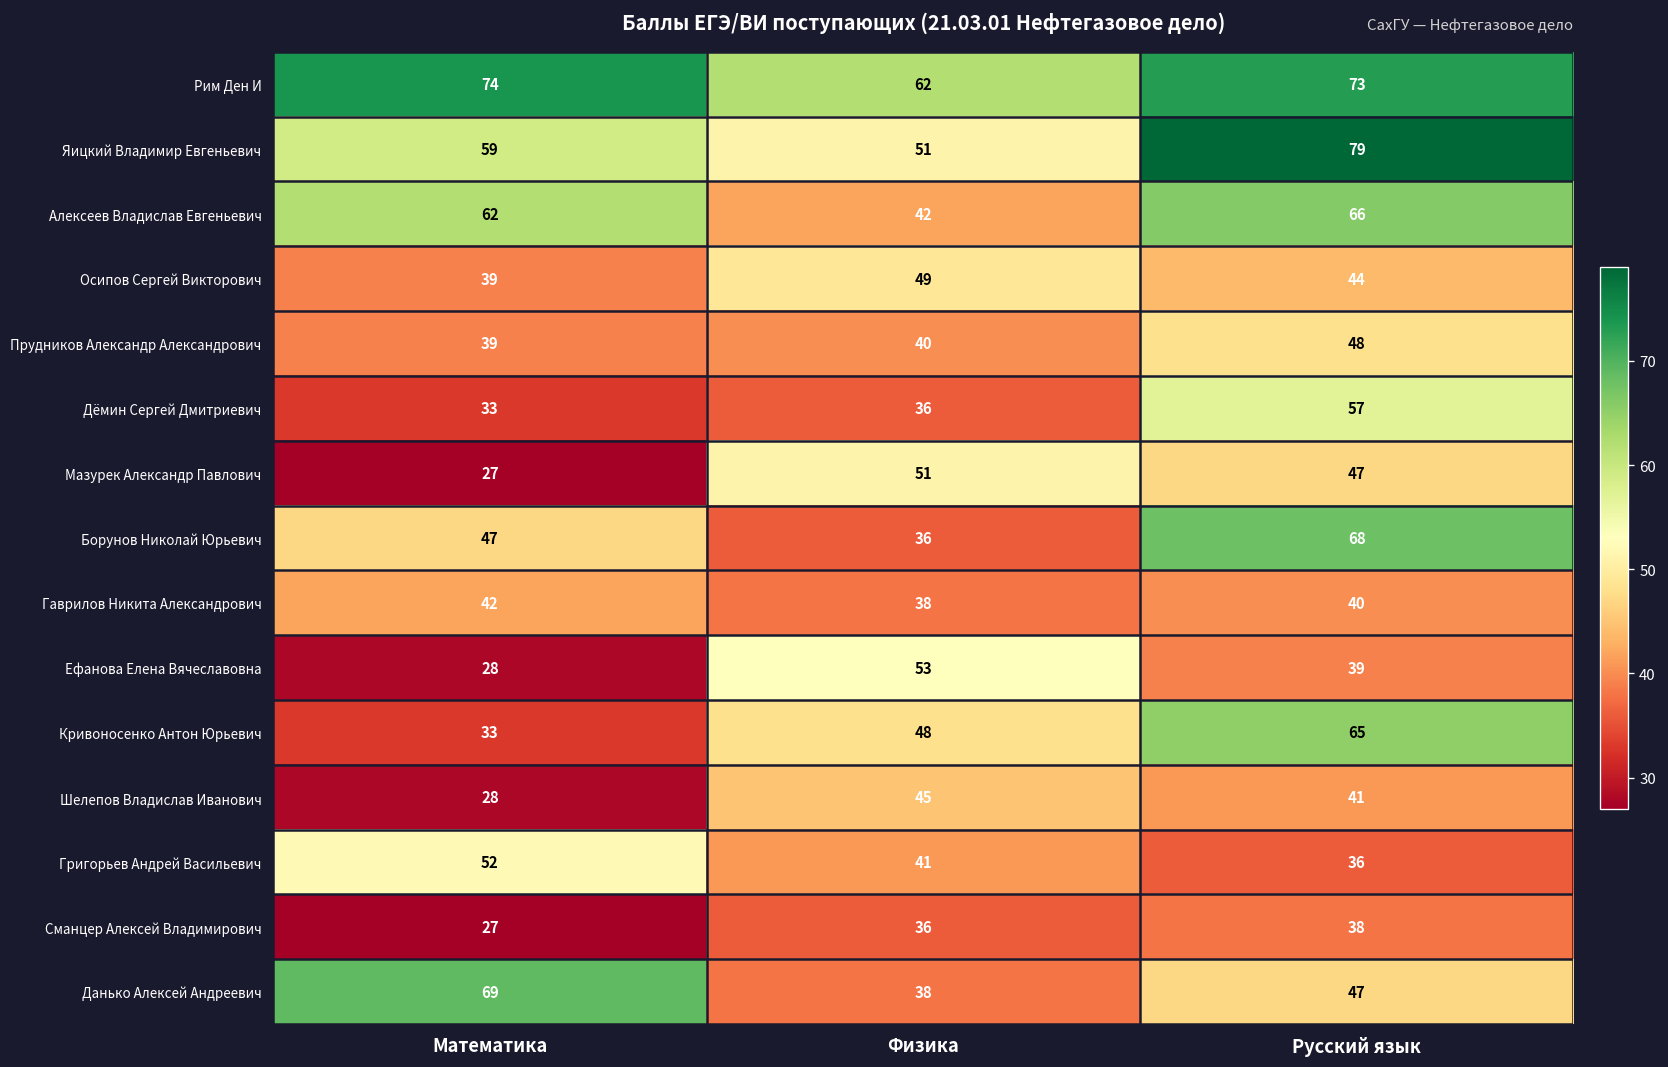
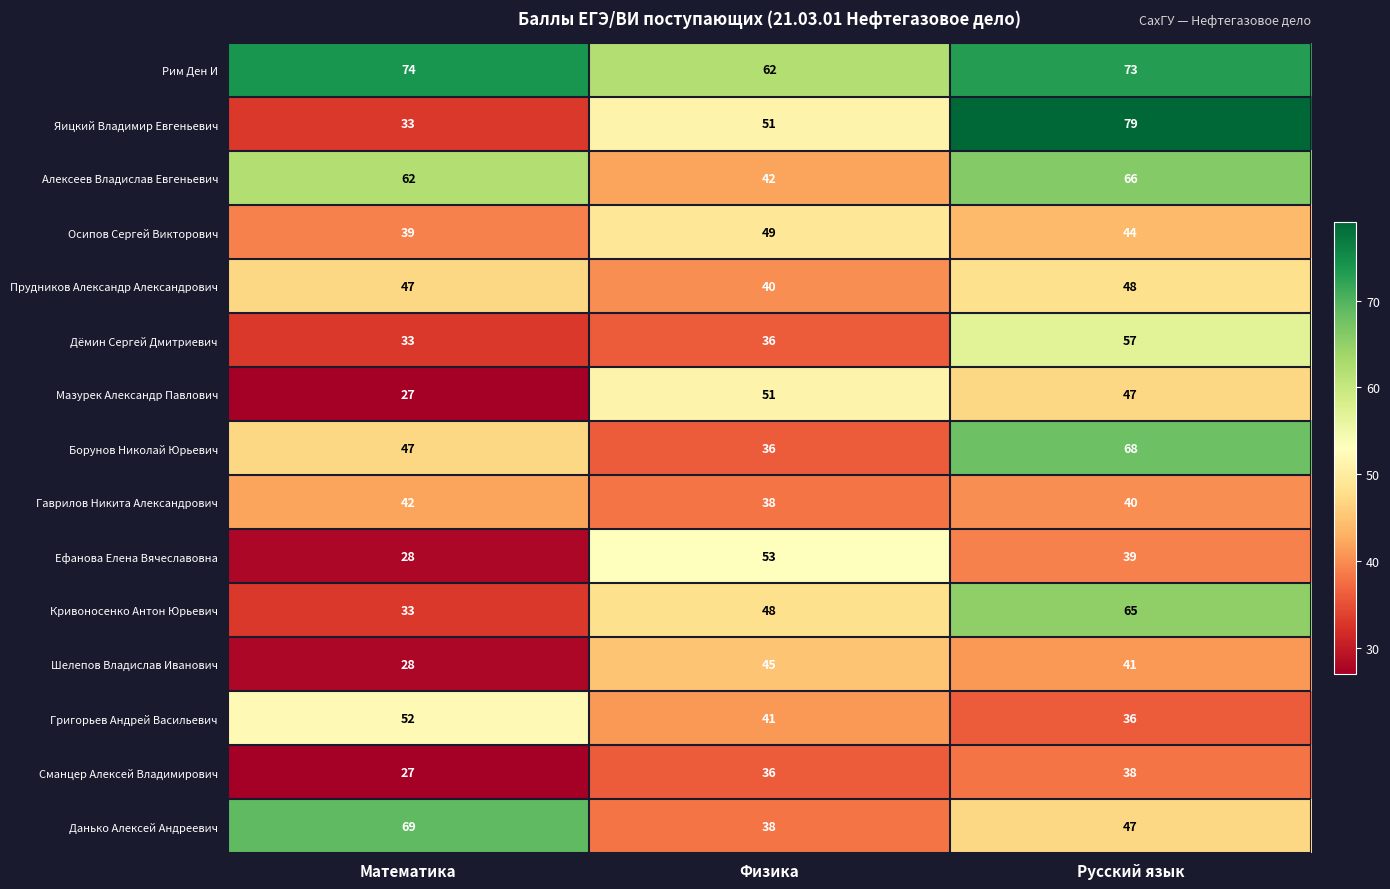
Яицкий Владимир Евгеньевич, Математика: 59 -> 33
Прудников Александр Александрович, Математика: 39 -> 47
